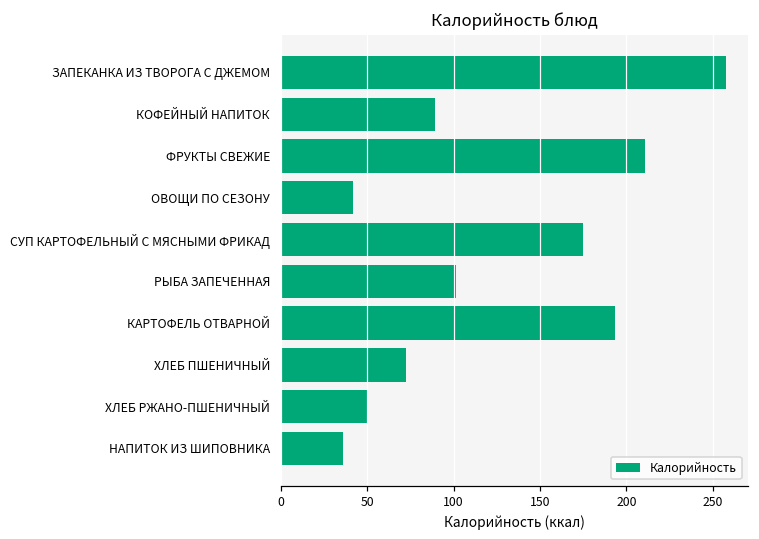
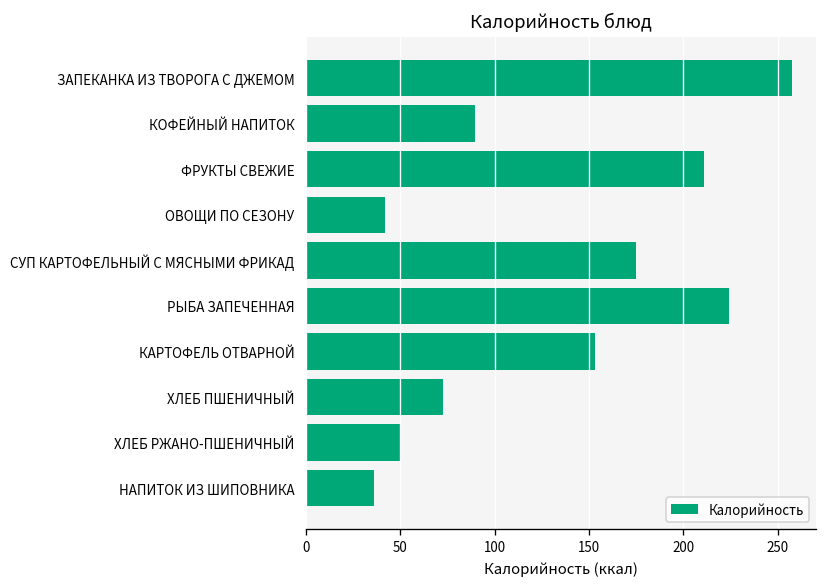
РЫБА ЗАПЕЧЕННАЯ: 101 -> 224
КАРТОФЕЛЬ ОТВАРНОЙ: 193 -> 153
